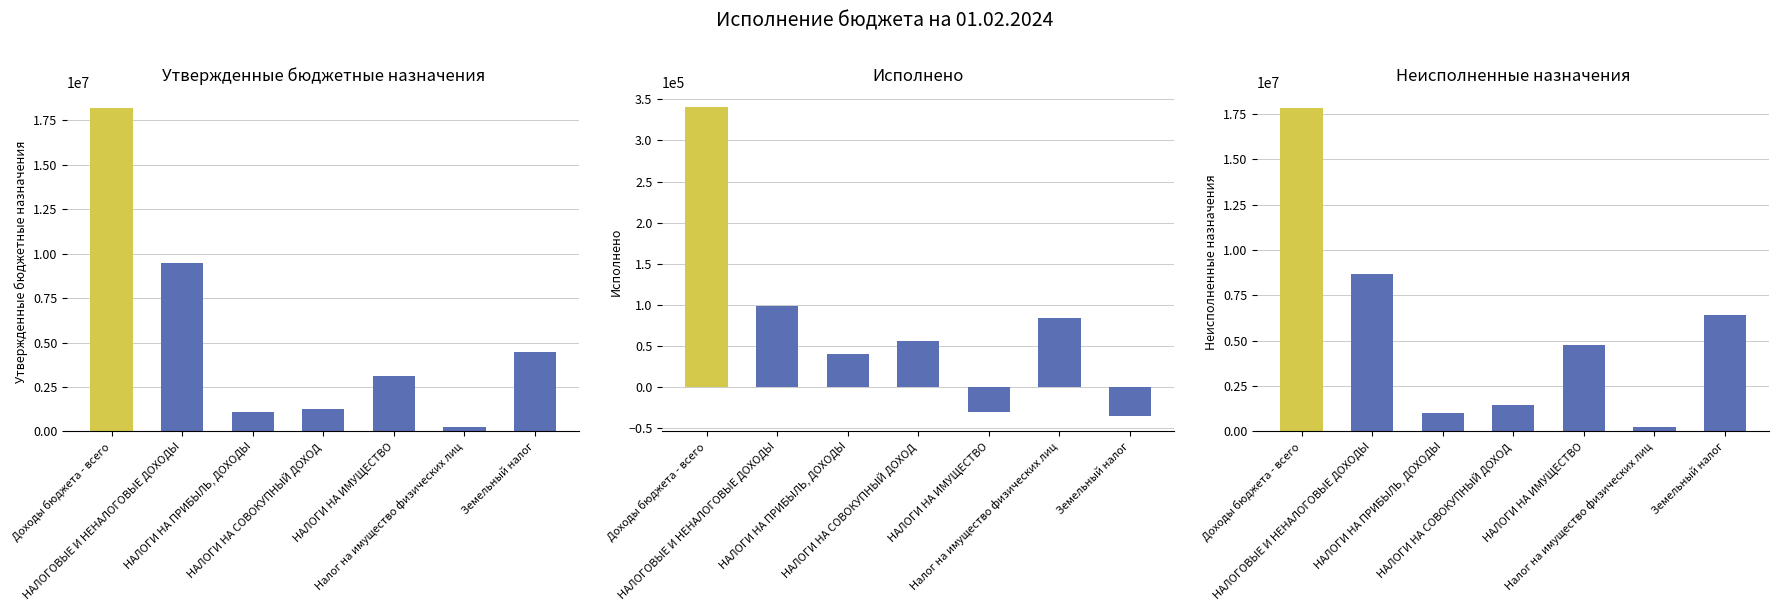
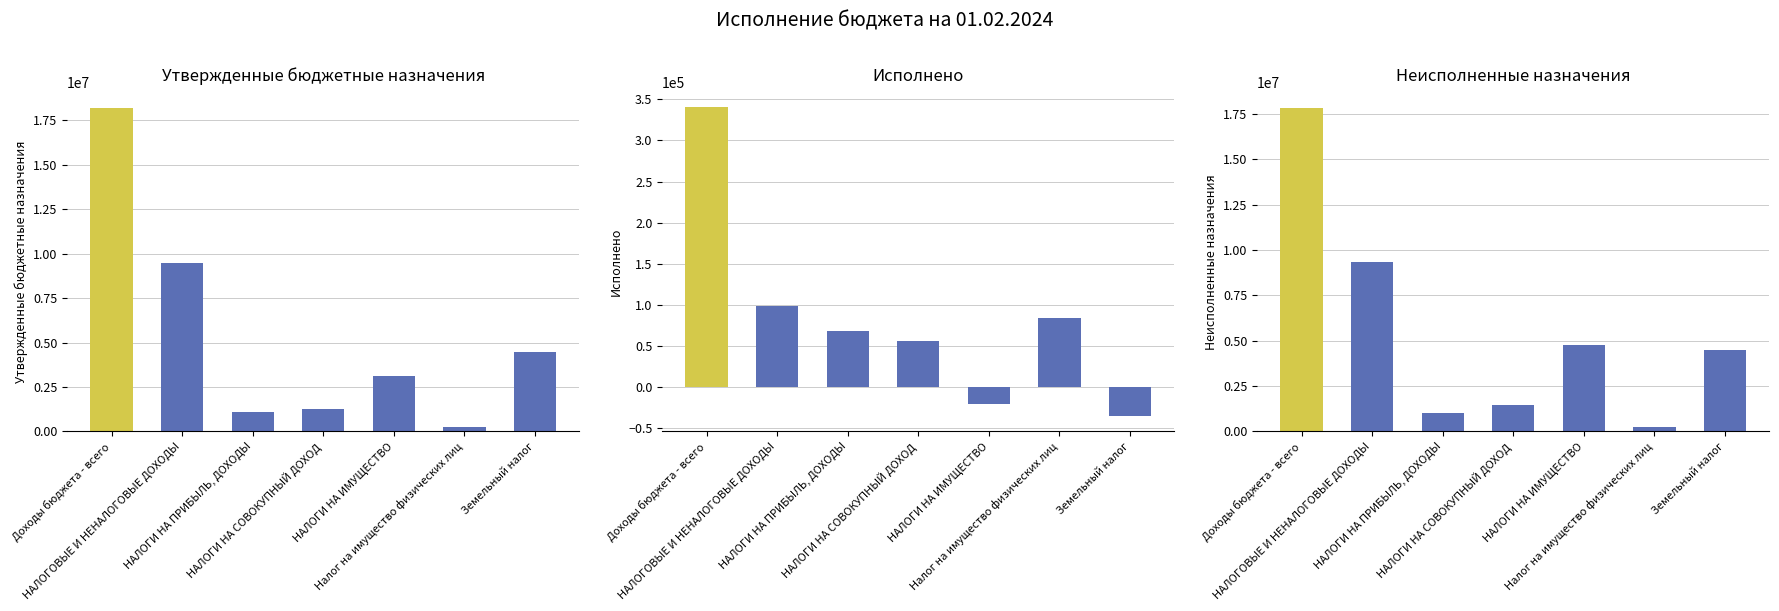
Исполнено, НАЛОГИ НА ПРИБЫЛЬ, ДОХОДЫ: 40000 -> 70000
Исполнено, НАЛОГИ НА ИМУЩЕСТВО: -30000 -> -20000
Неисполненные назначения, НАЛОГОВЫЕ И НЕНАЛОГОВЫЕ ДОХОДЫ: 8700000 -> 9400000
Неисполненные назначения, Земельный налог: 6400000 -> 4500000
